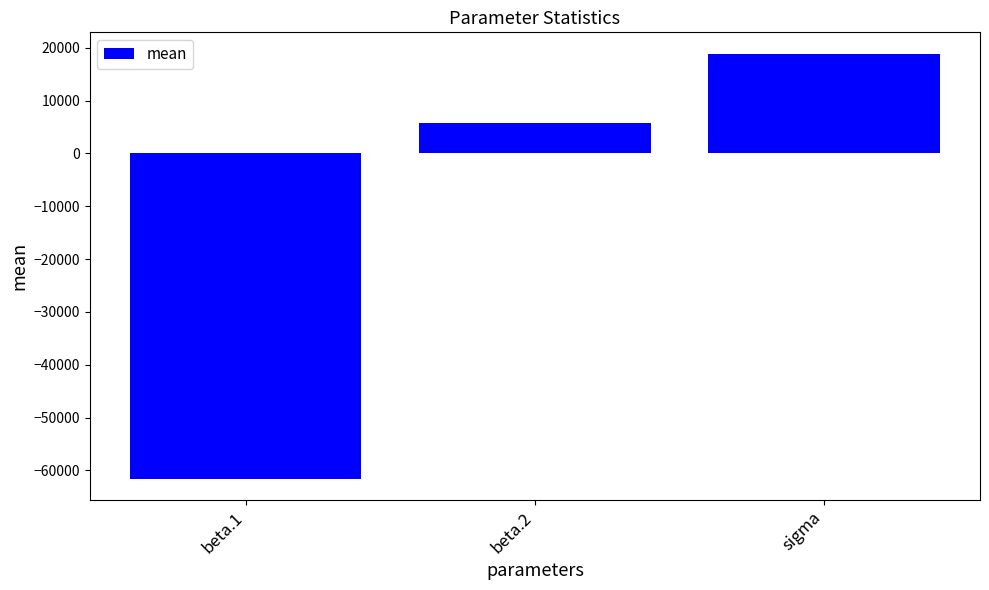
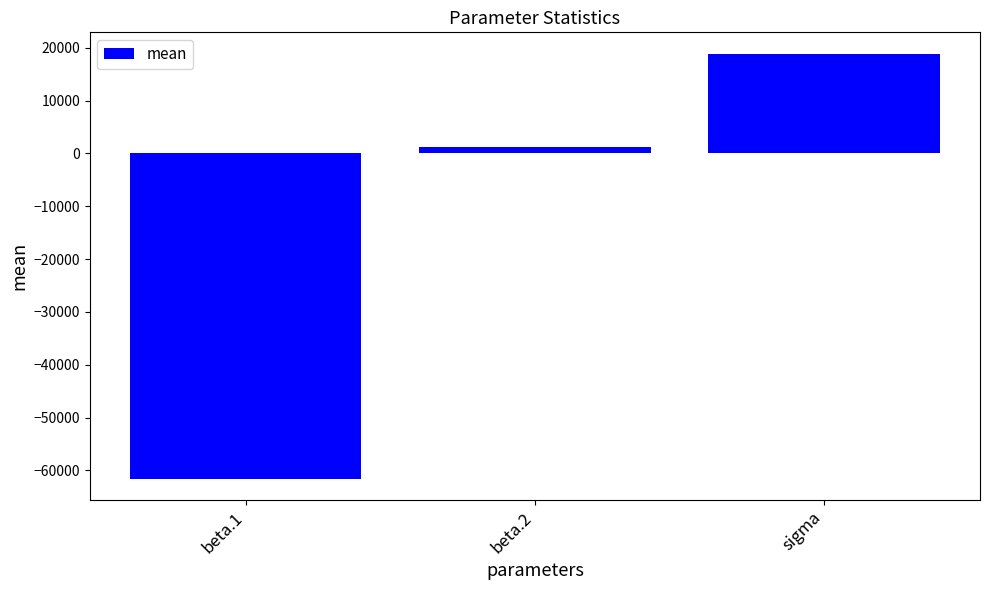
beta.2: 6000 -> 1000
